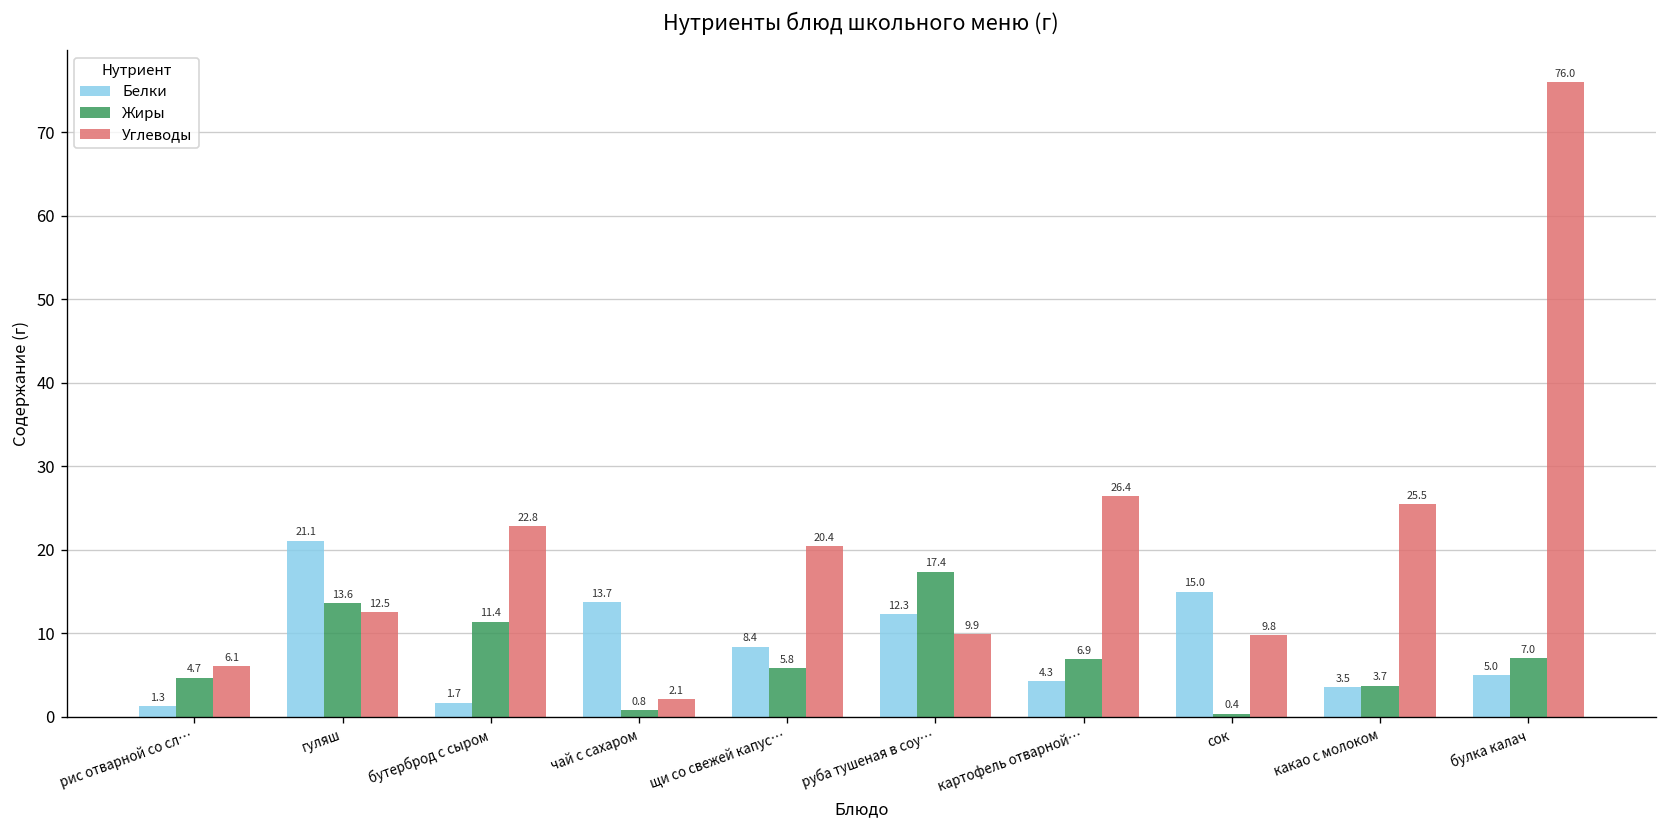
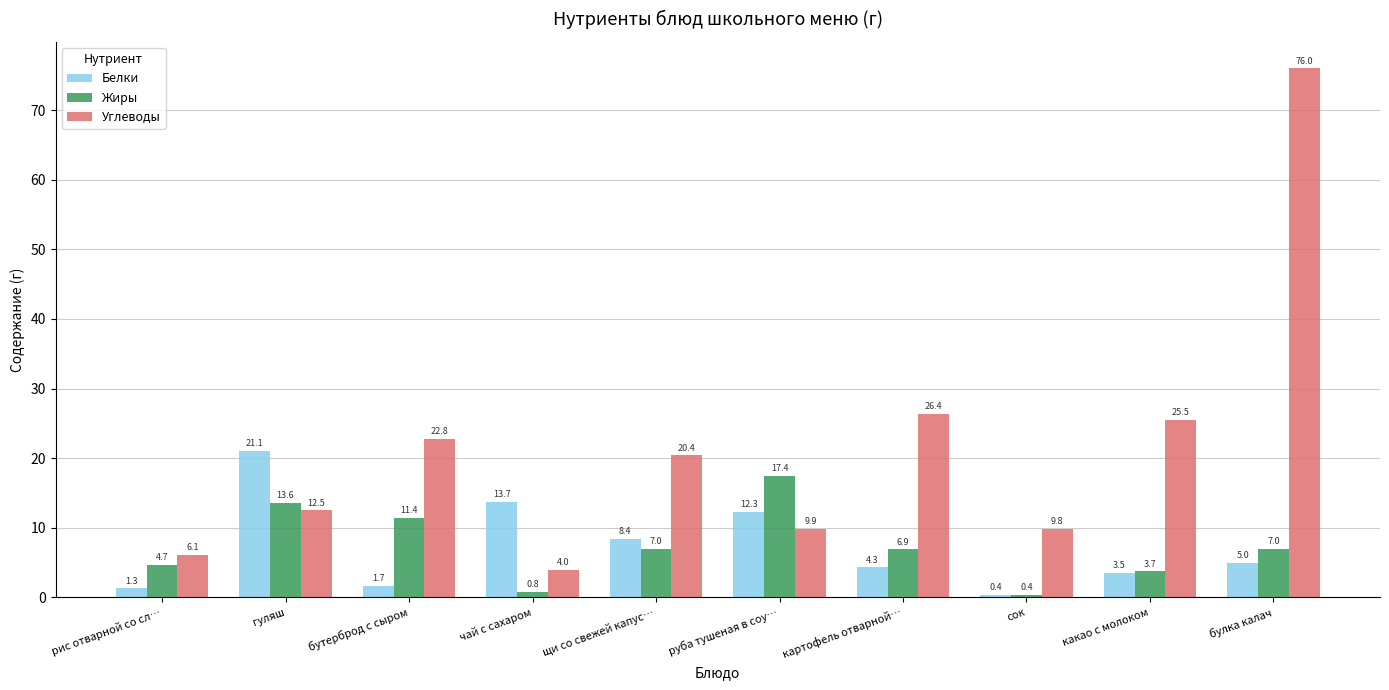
Углеводы, чай с сахаром: 2.1 -> 4.0
Жиры, щи со свежей капус…: 5.8 -> 7.0
Белки, сок: 15.0 -> 0.4
